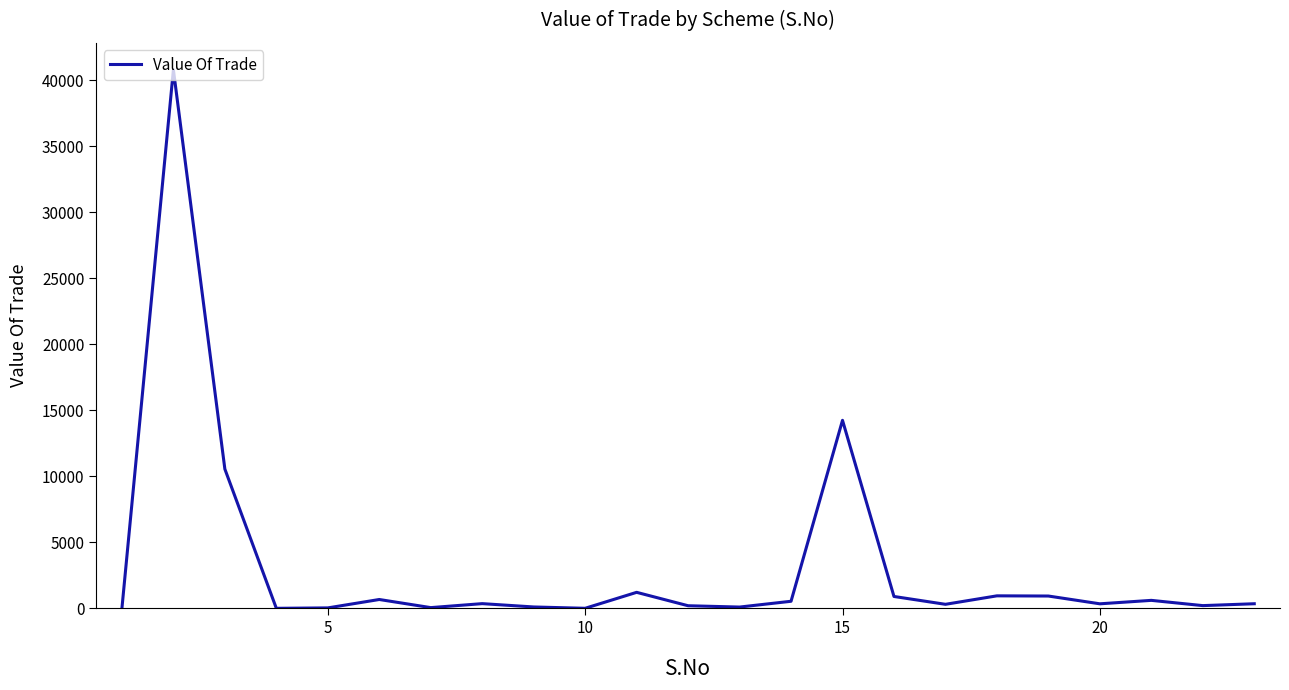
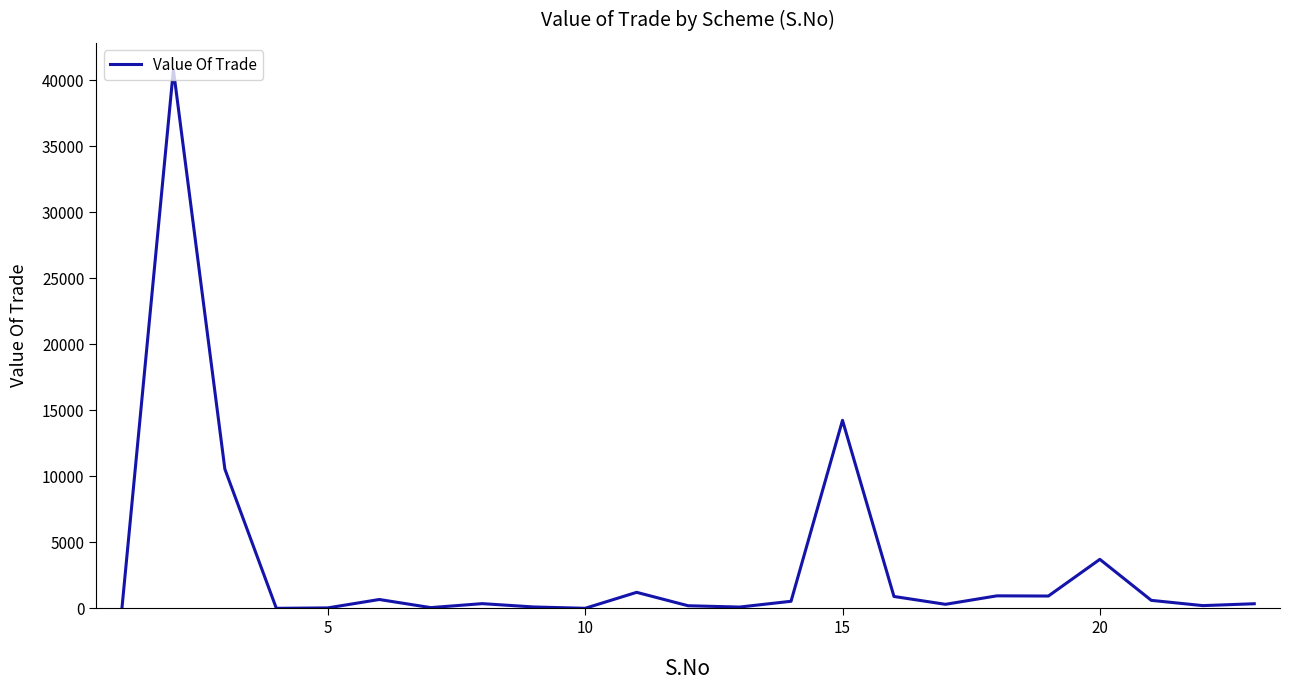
20: 300 -> 3700
